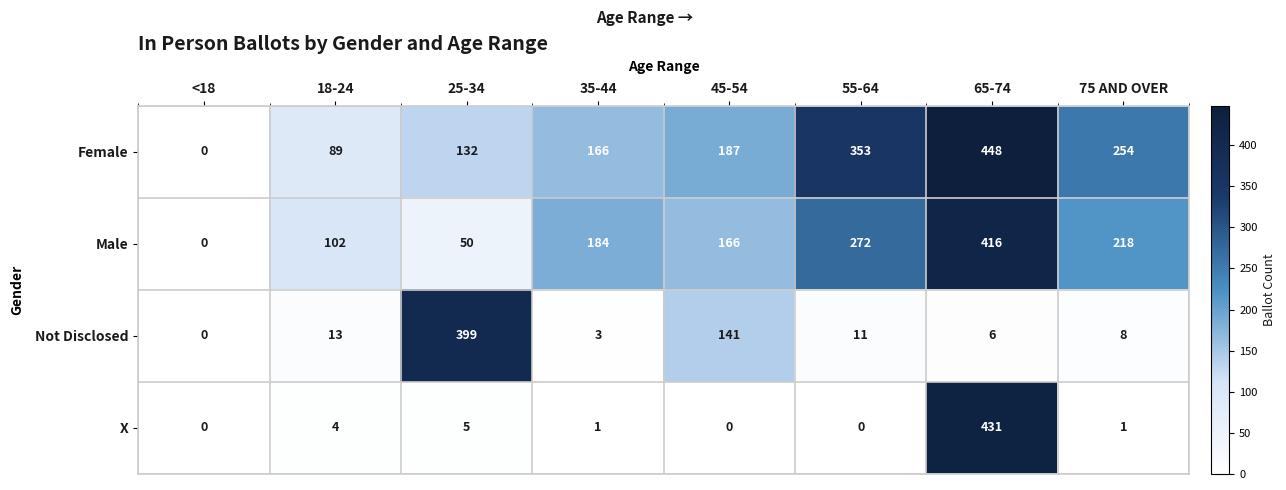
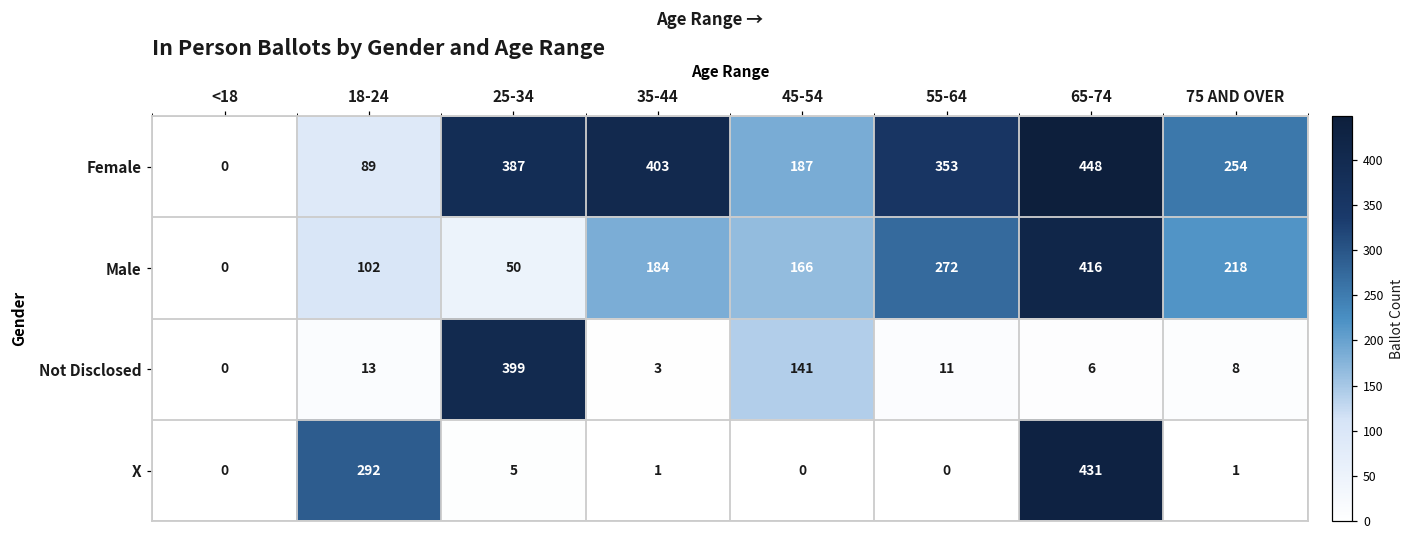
Female, 25-34: 132 -> 387
Female, 35-44: 166 -> 403
X, 18-24: 4 -> 292
